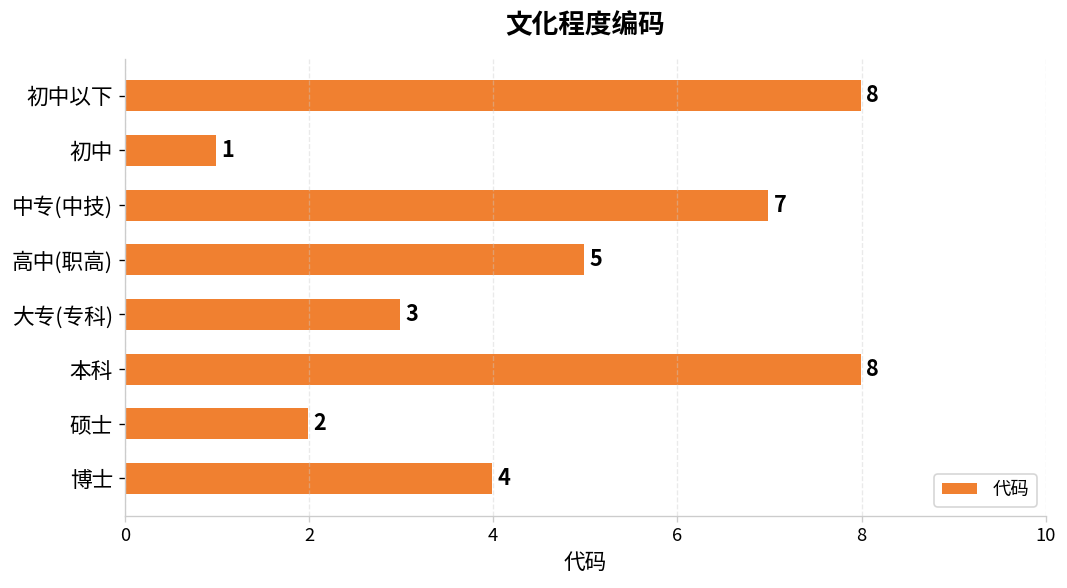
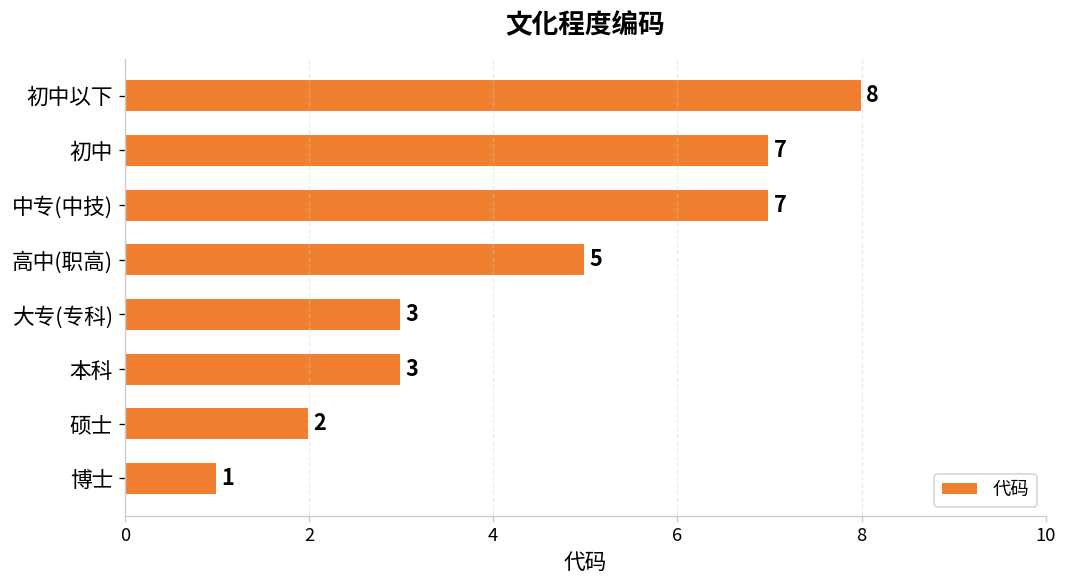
初中: 1 -> 7
本科: 8 -> 3
博士: 4 -> 1
